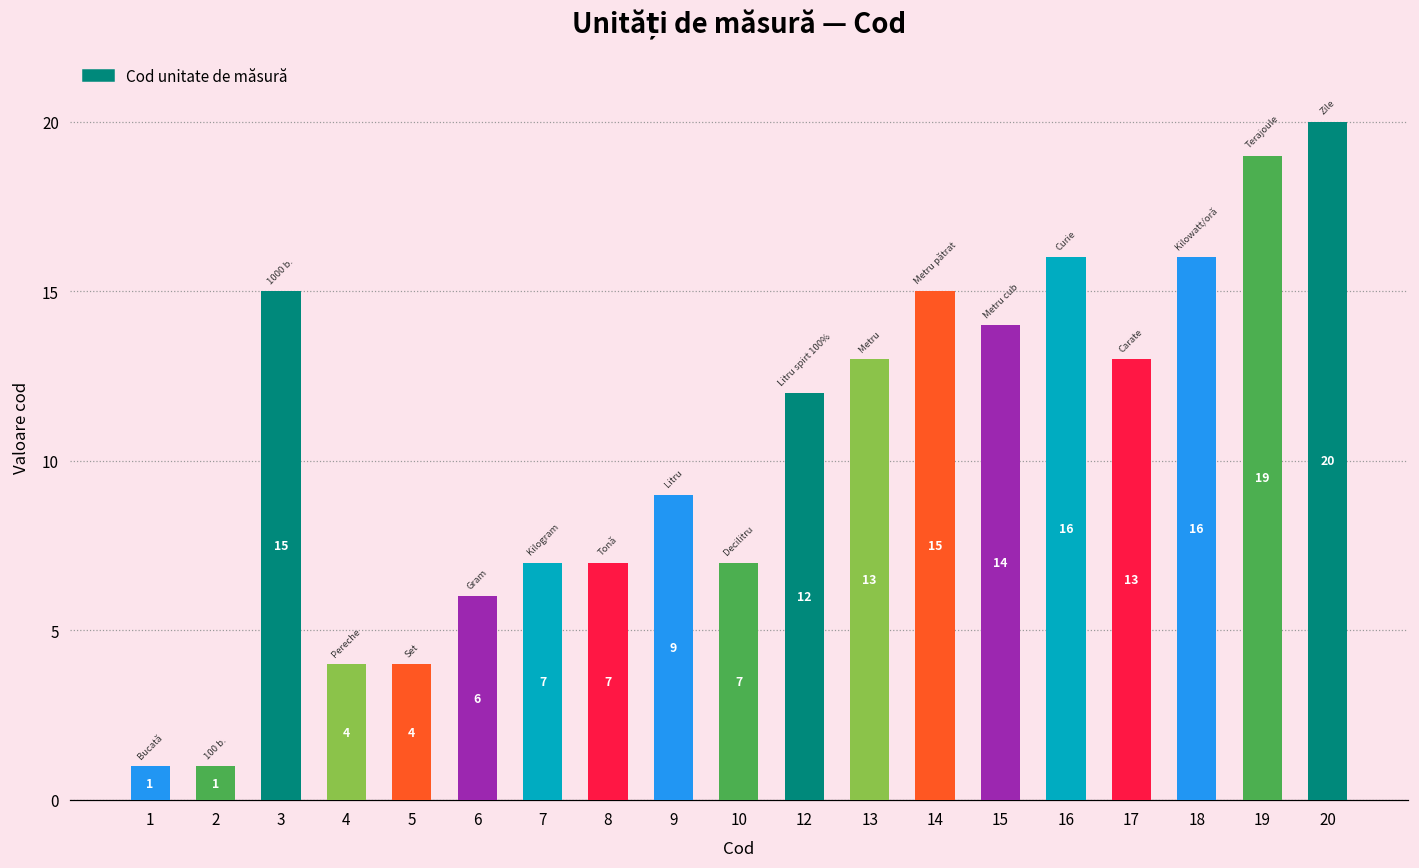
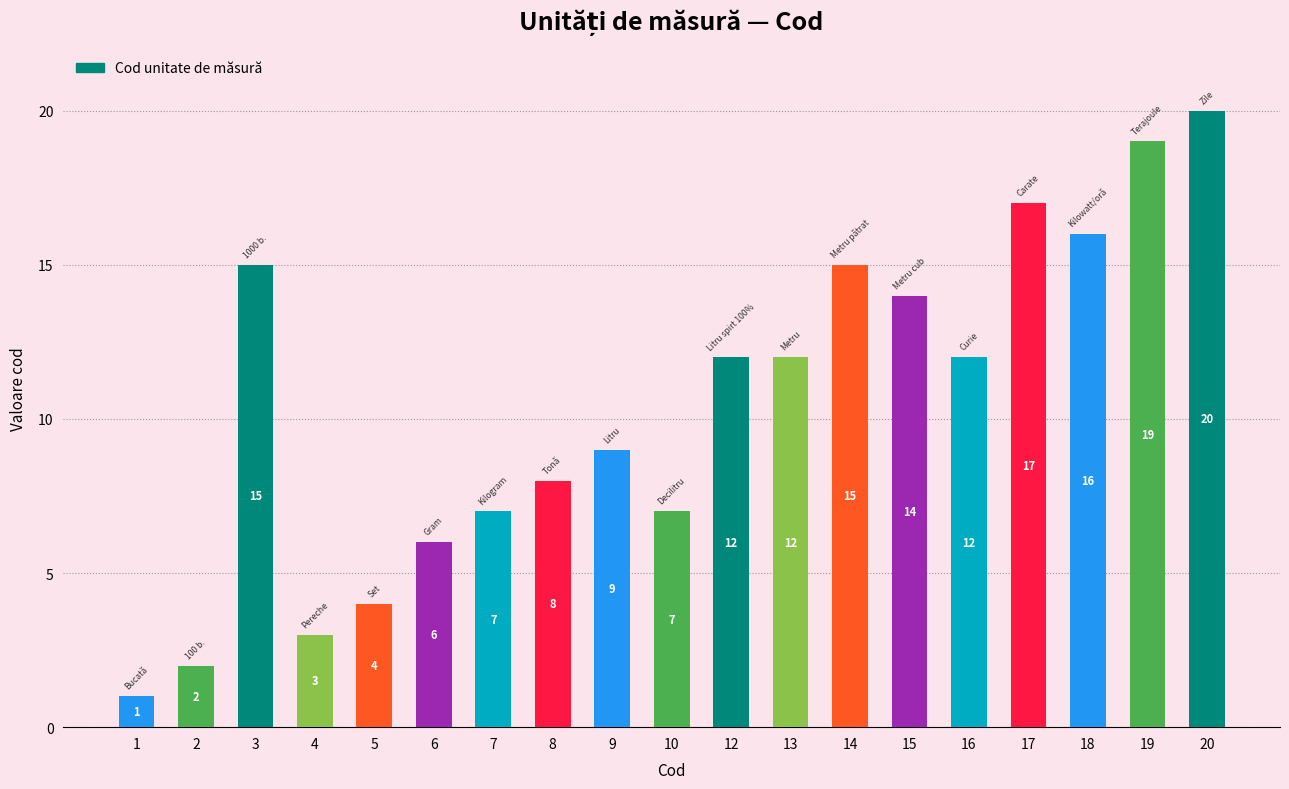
2: 1 -> 2
4: 4 -> 3
8: 7 -> 8
13: 13 -> 12
16: 16 -> 12
17: 13 -> 17
